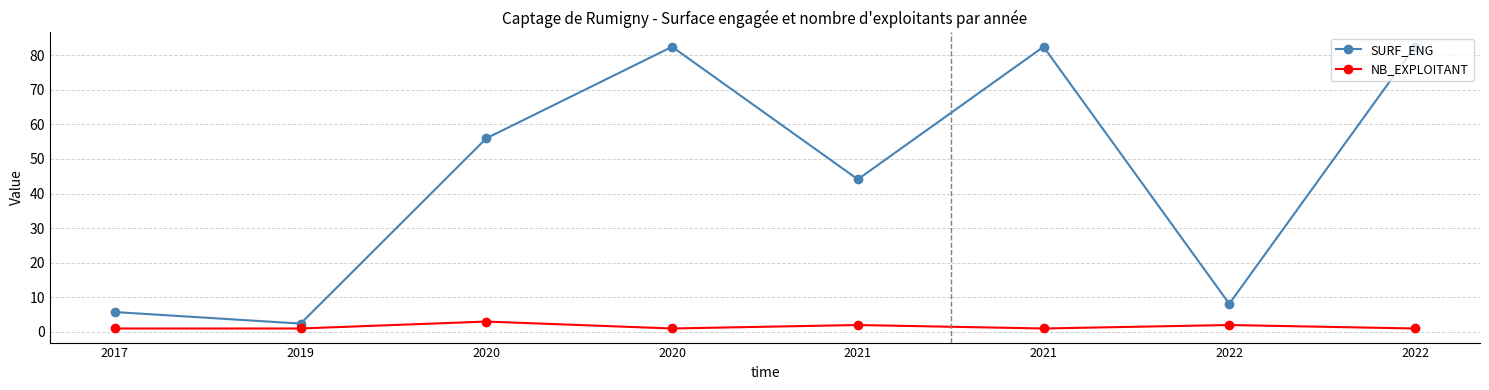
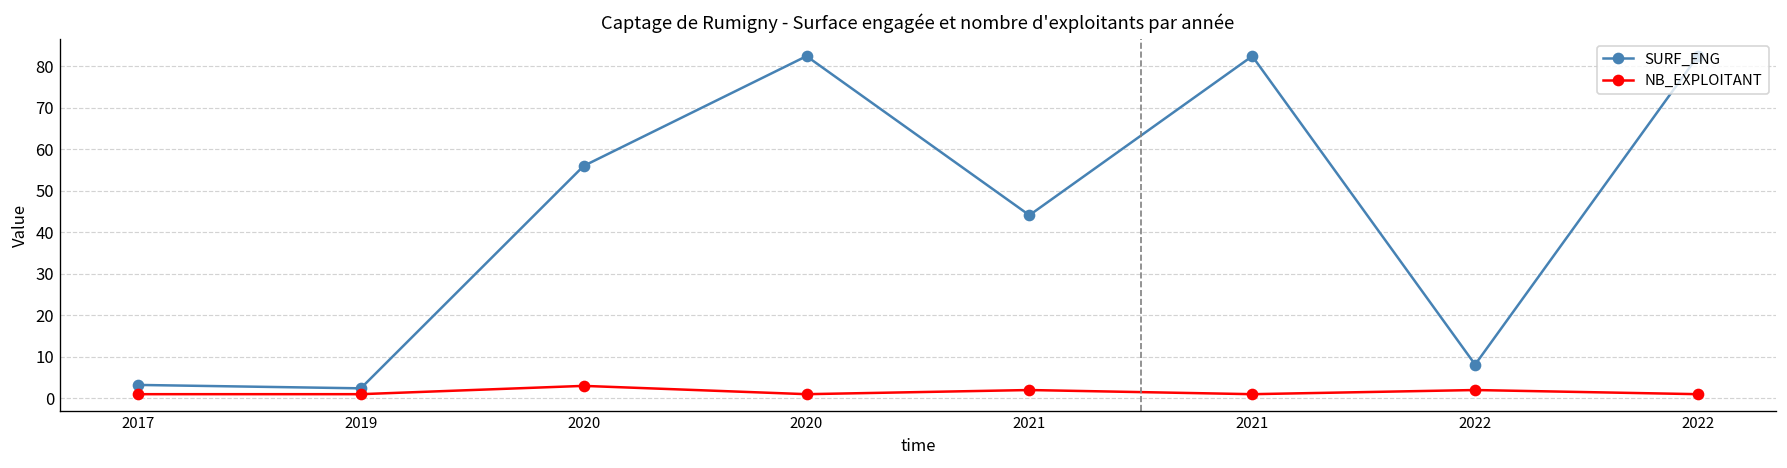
SURF_ENG, 2017: 6 -> 3
